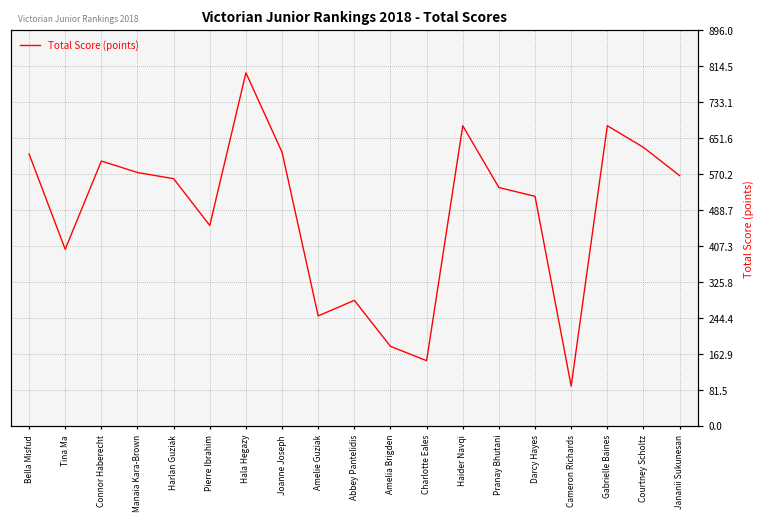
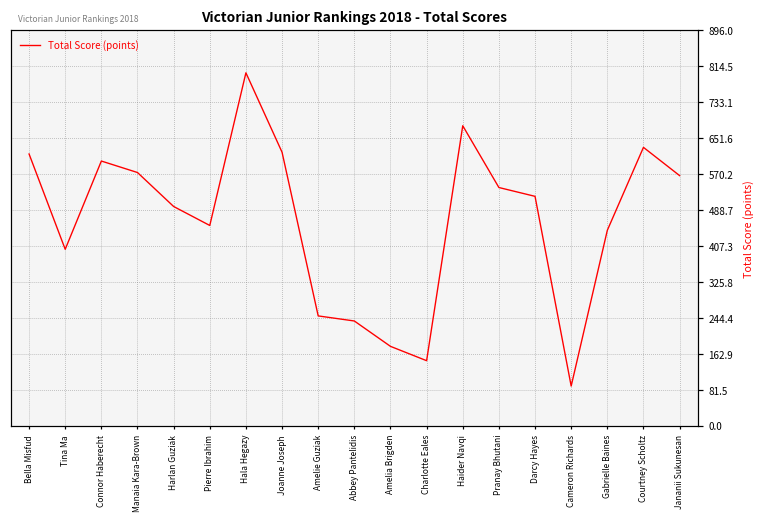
Harlan Guziak: 560 -> 500
Abbey Pantelidis: 280 -> 240
Gabrielle Baines: 680 -> 440
